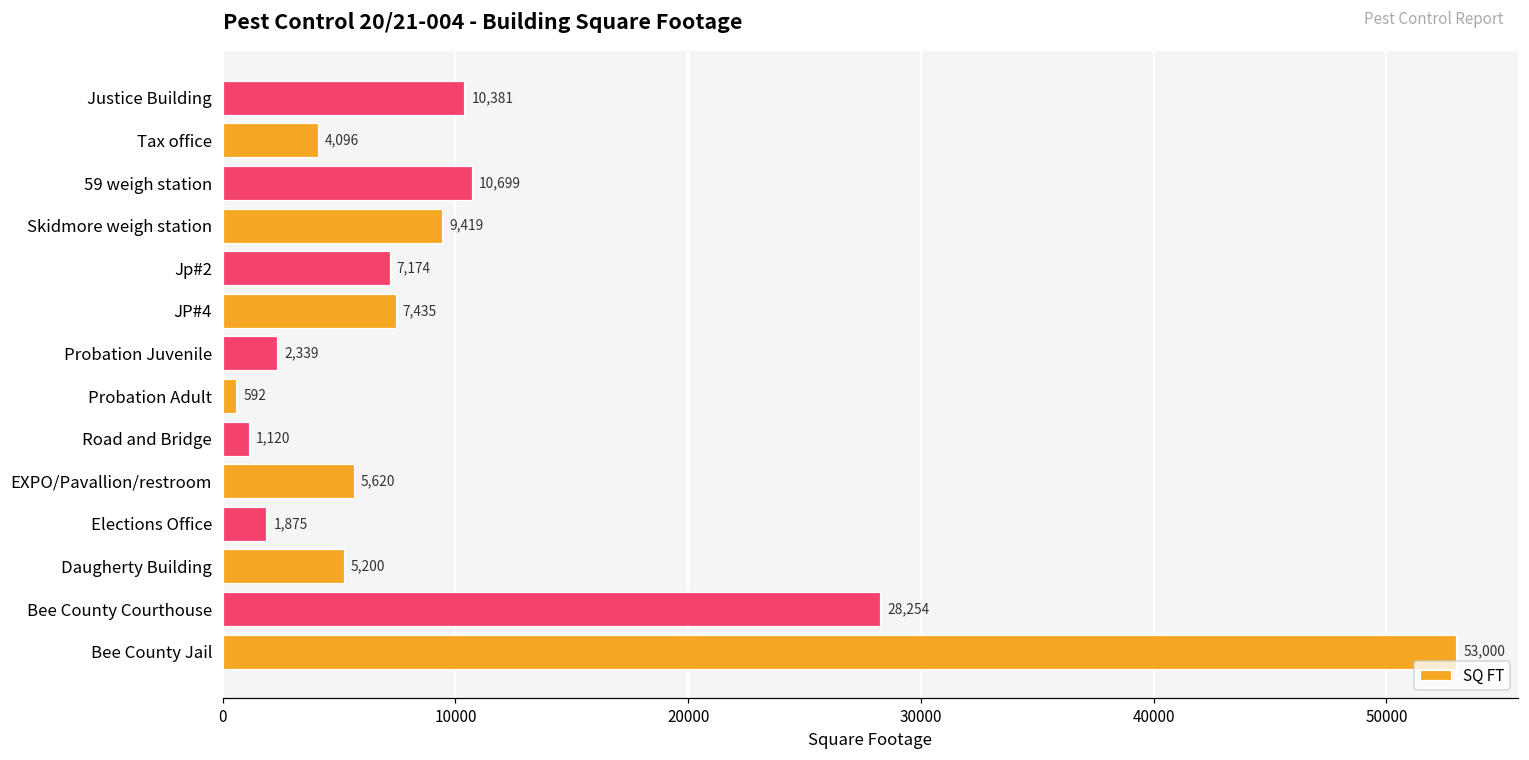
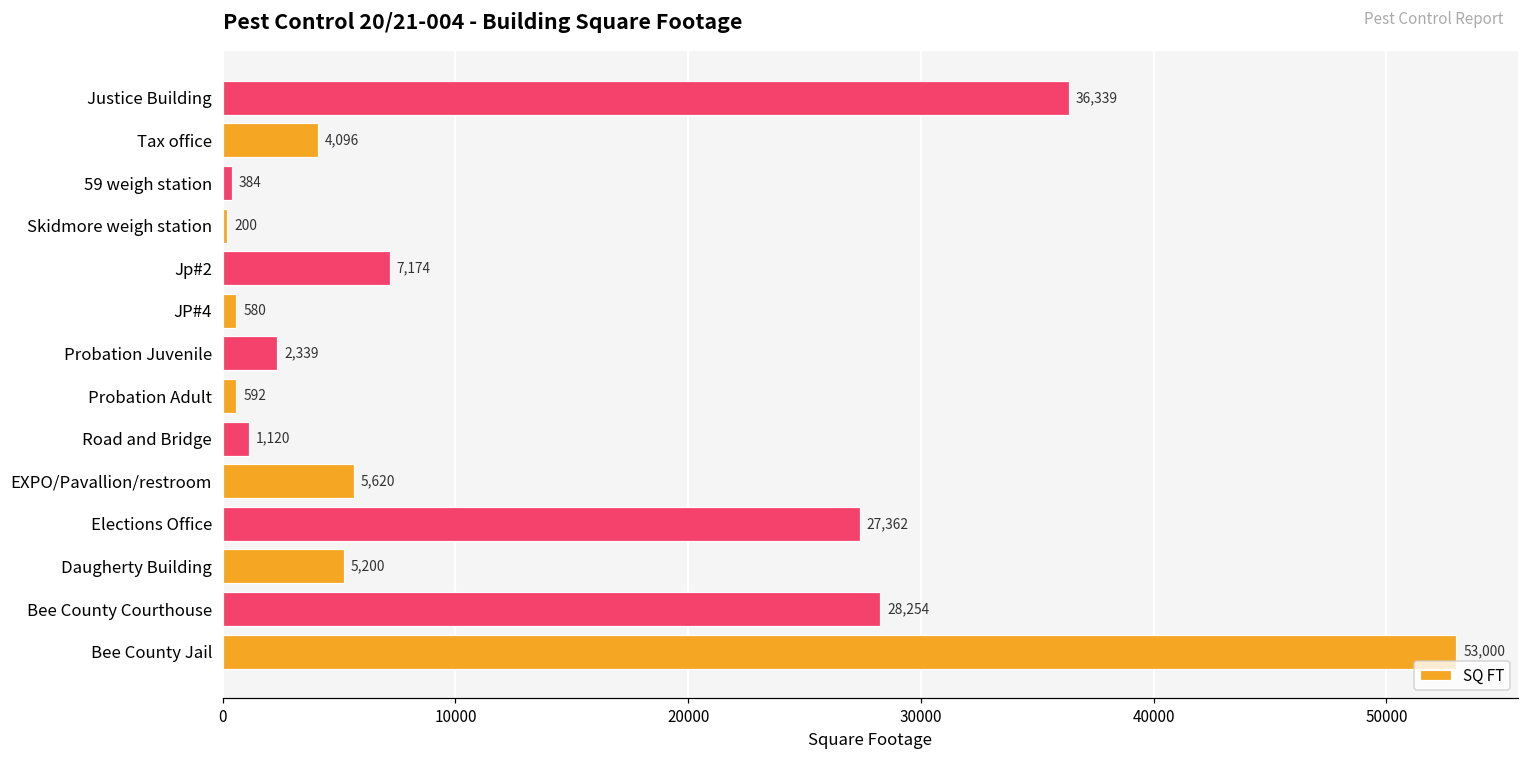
Justice Building: 10,381 -> 36,339
59 weigh station: 10,699 -> 384
Skidmore weigh station: 9,419 -> 200
JP#4: 7,435 -> 580
Elections Office: 1,875 -> 27,362
